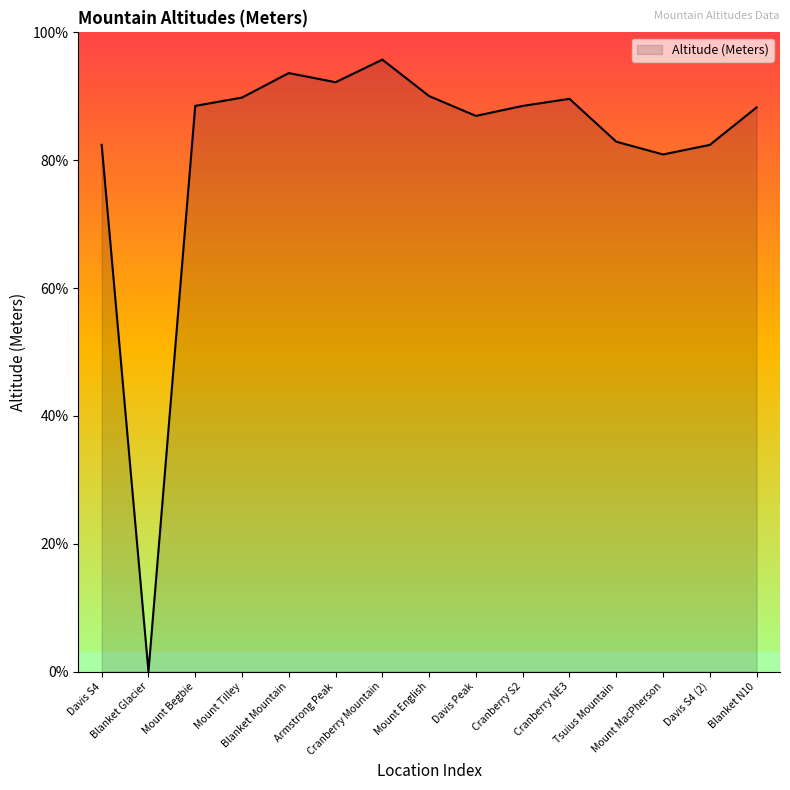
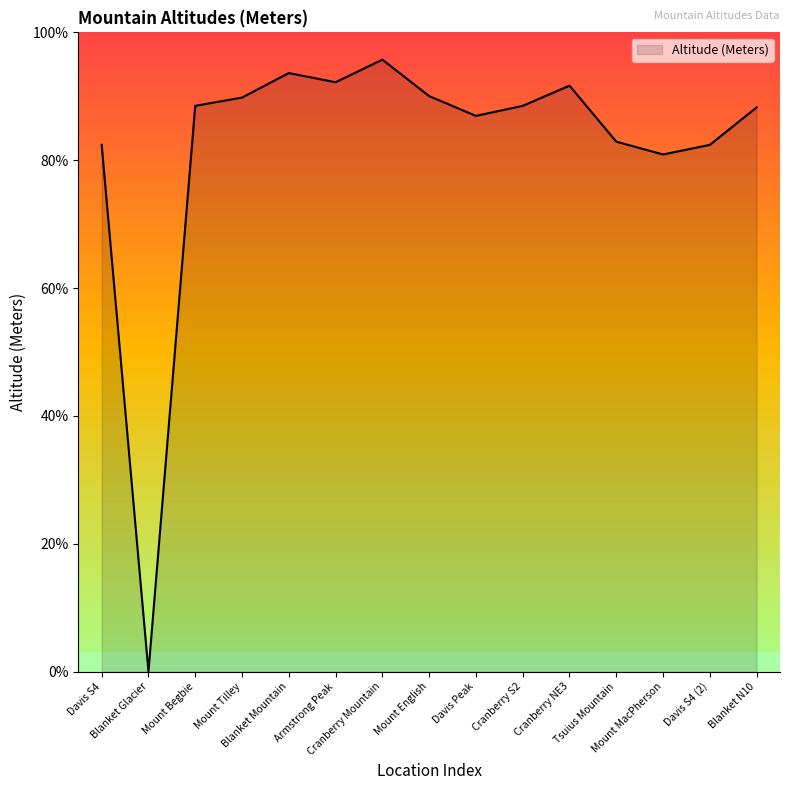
Cranberry NE3: 90% -> 92%
